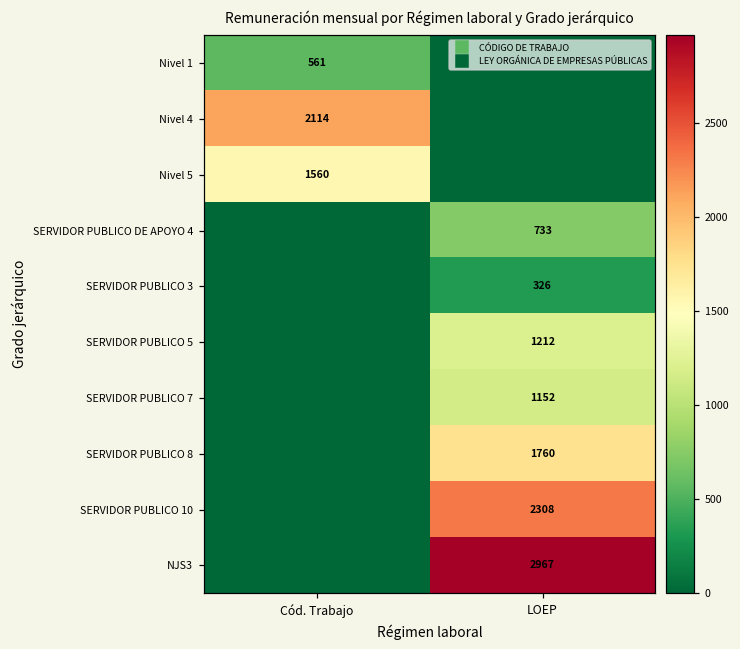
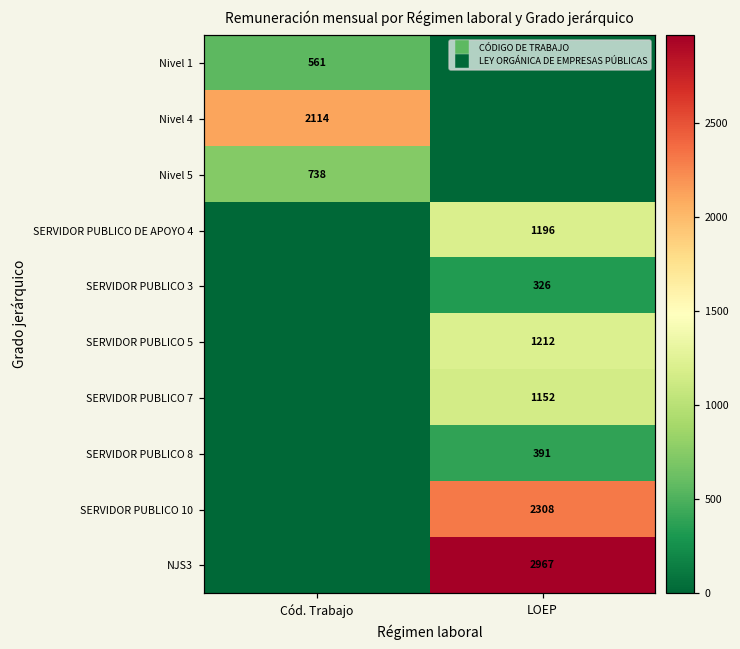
Nivel 5, Cód. Trabajo: 1560 -> 738
SERVIDOR PUBLICO DE APOYO 4, LOEP: 733 -> 1196
SERVIDOR PUBLICO 8, LOEP: 1760 -> 391
